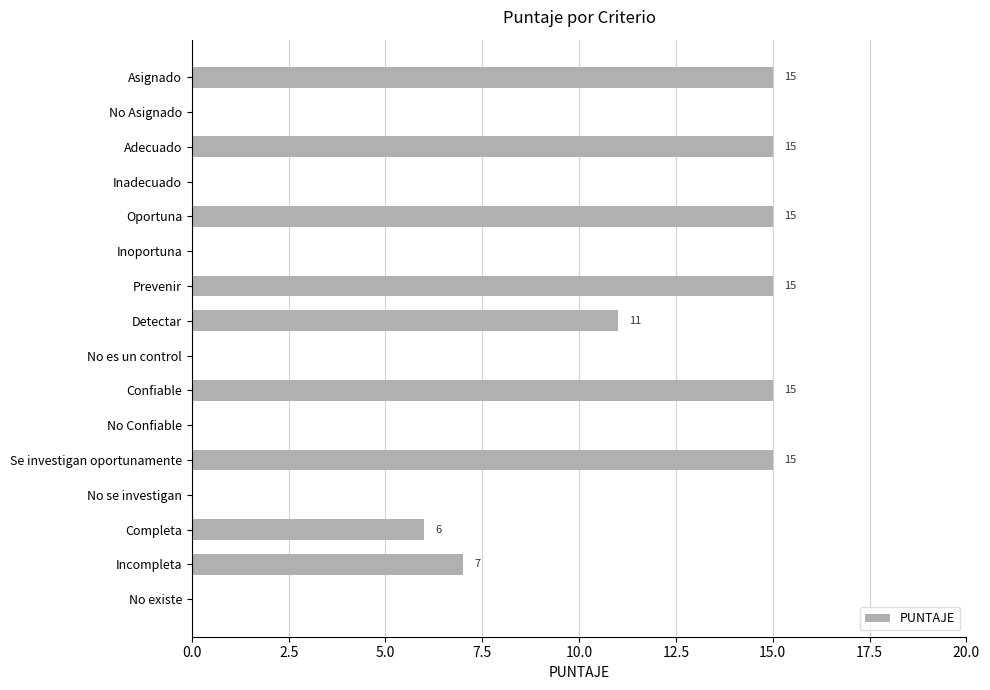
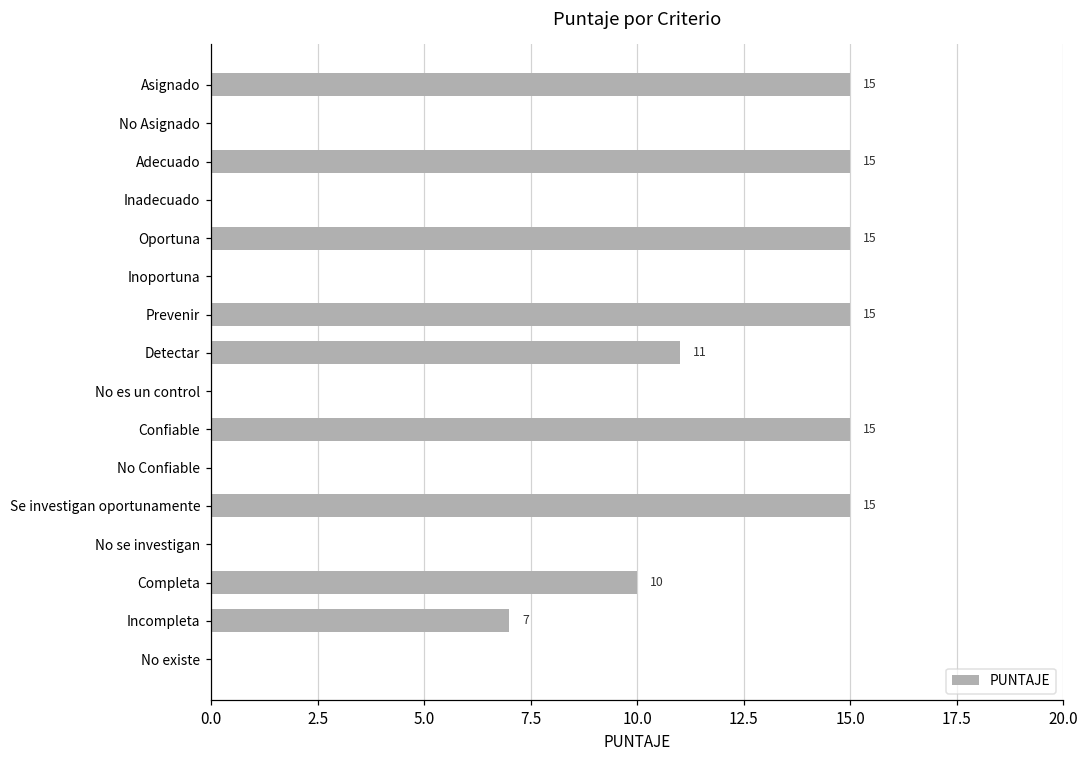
Completa: 6 -> 10
